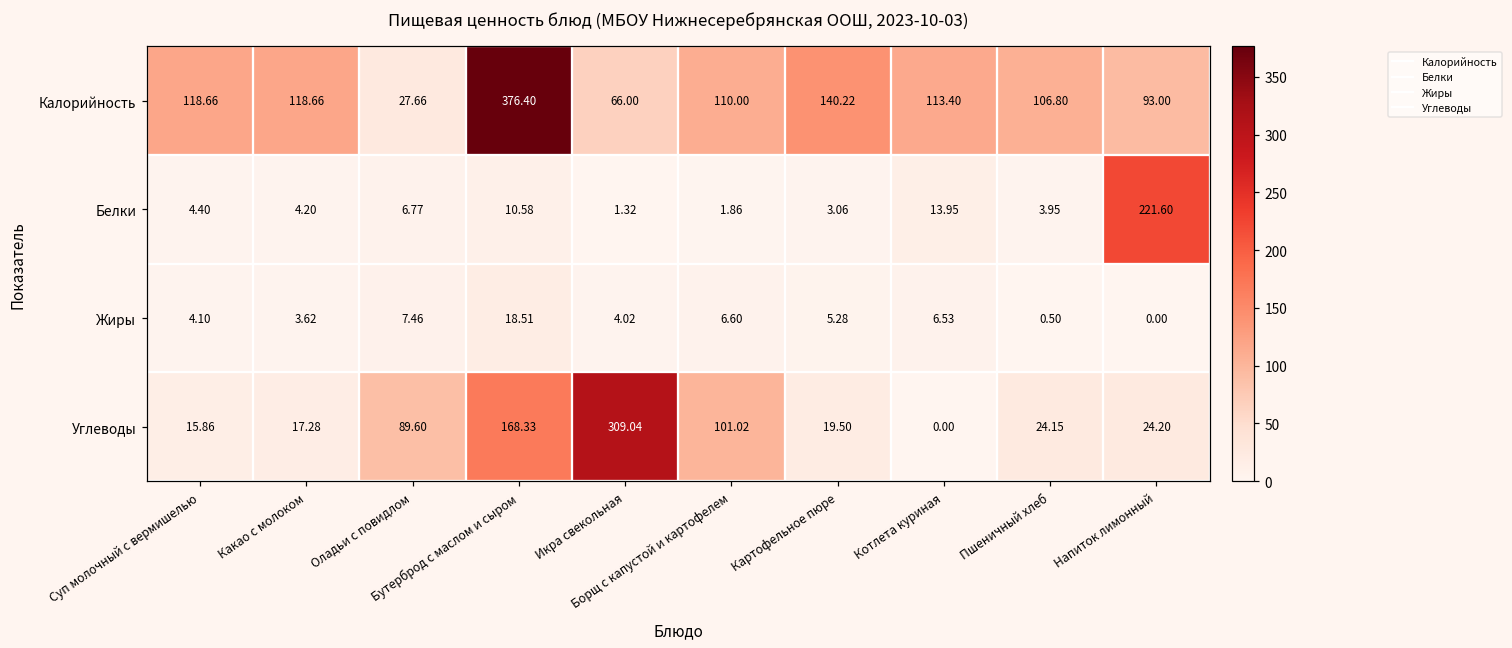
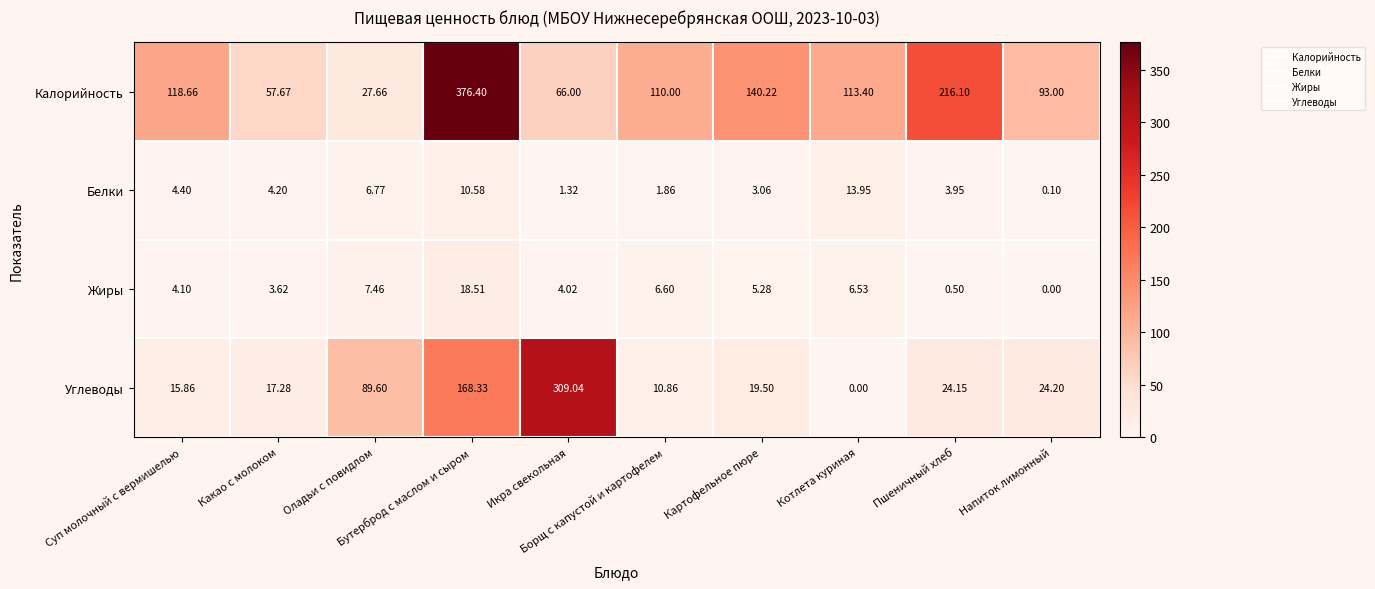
Калорийность, Какао с молоком: 118.66 -> 57.67
Калорийность, Пшеничный хлеб: 106.80 -> 216.10
Белки, Напиток лимонный: 221.60 -> 0.10
Углеводы, Борщ с капустой и картофелем: 101.02 -> 10.86
